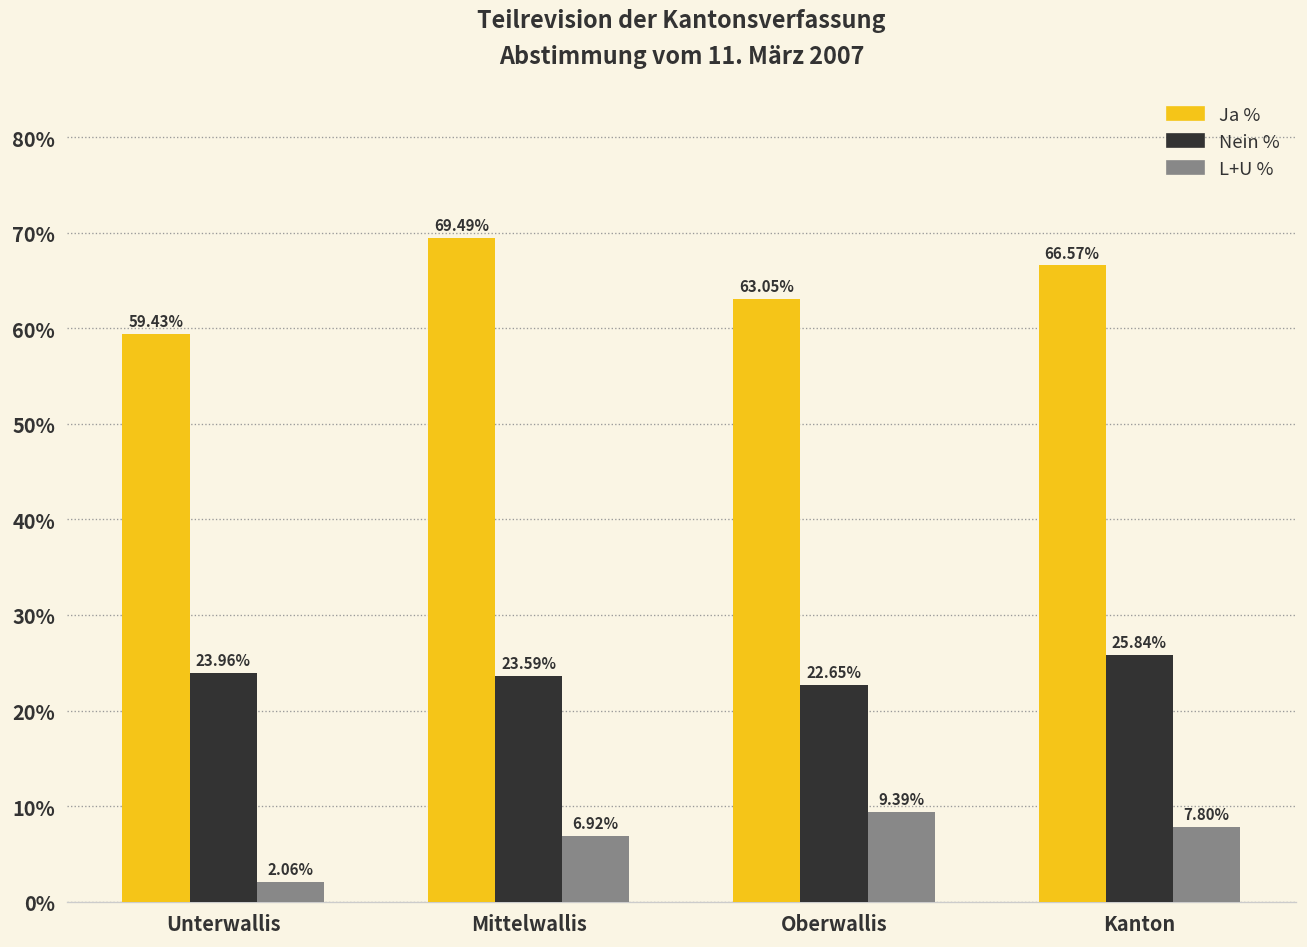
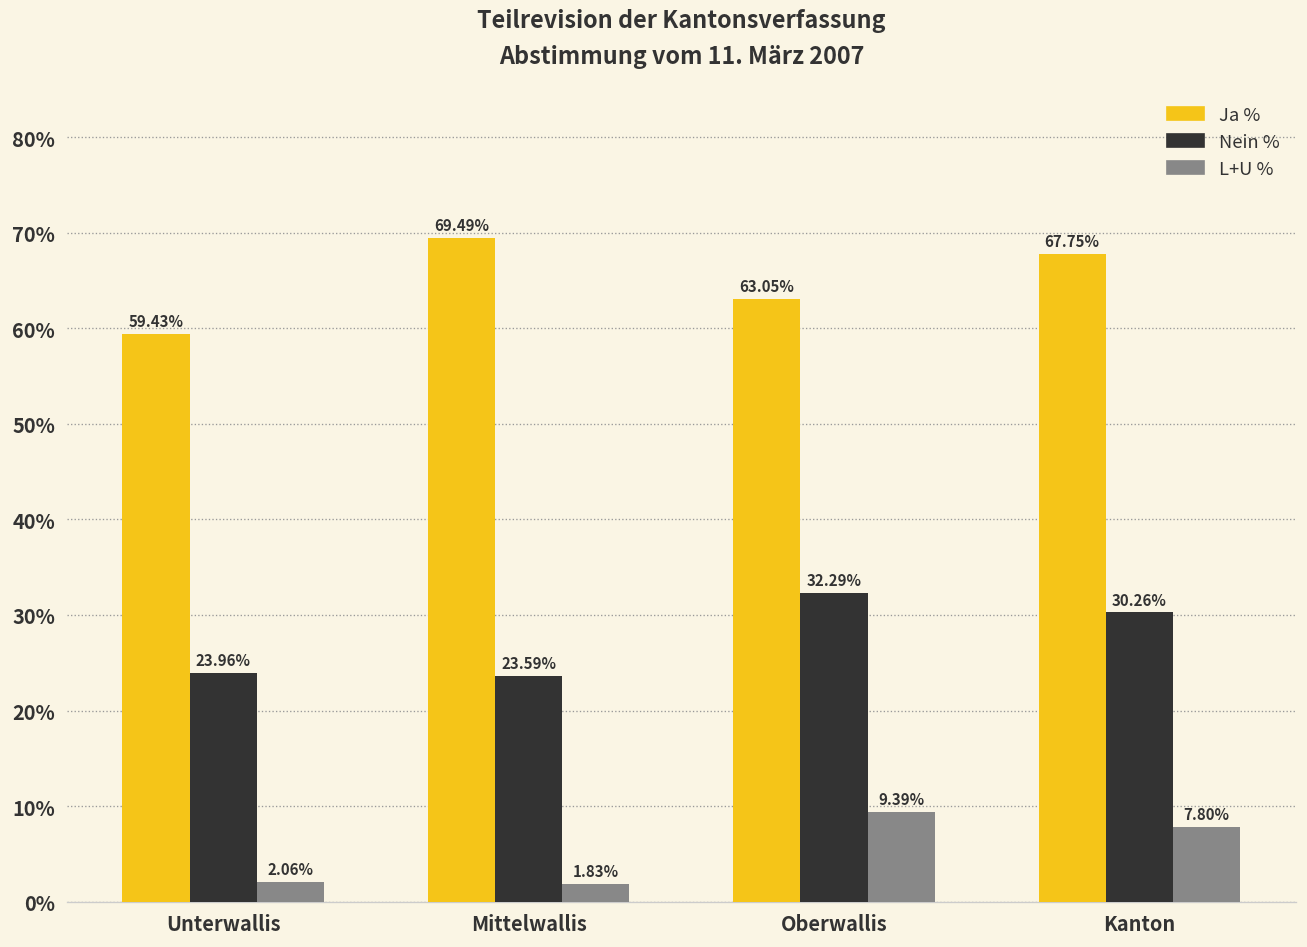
L+U %, Mittelwallis: 6.92% -> 1.83%
Nein %, Oberwallis: 22.65% -> 32.29%
Ja %, Kanton: 66.57% -> 67.75%
Nein %, Kanton: 25.84% -> 30.26%
